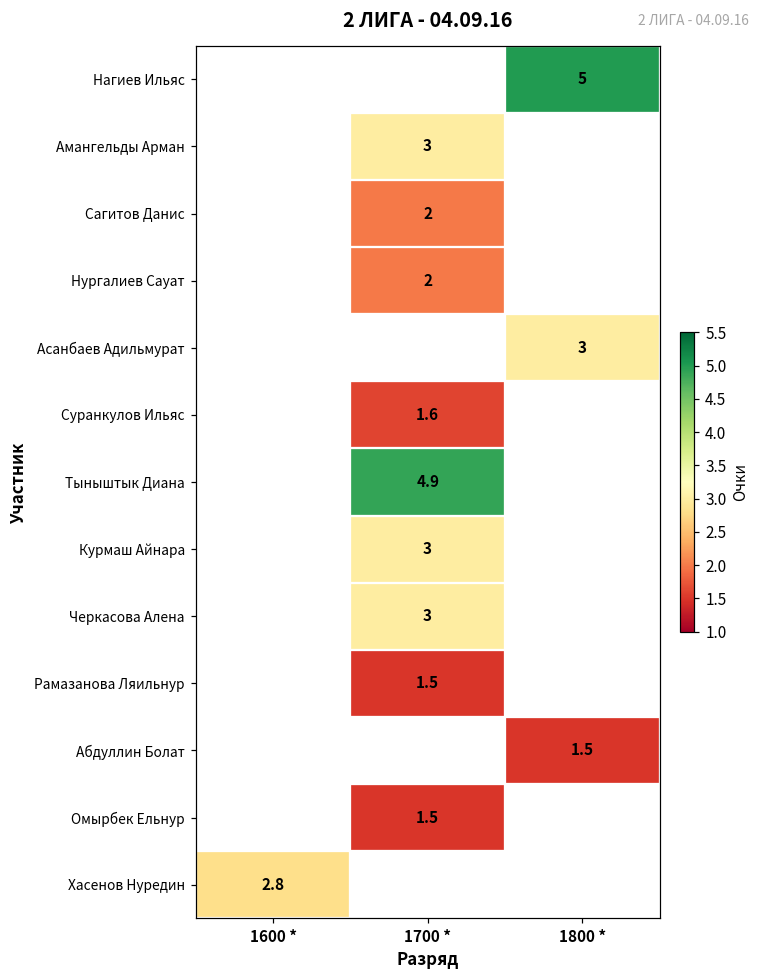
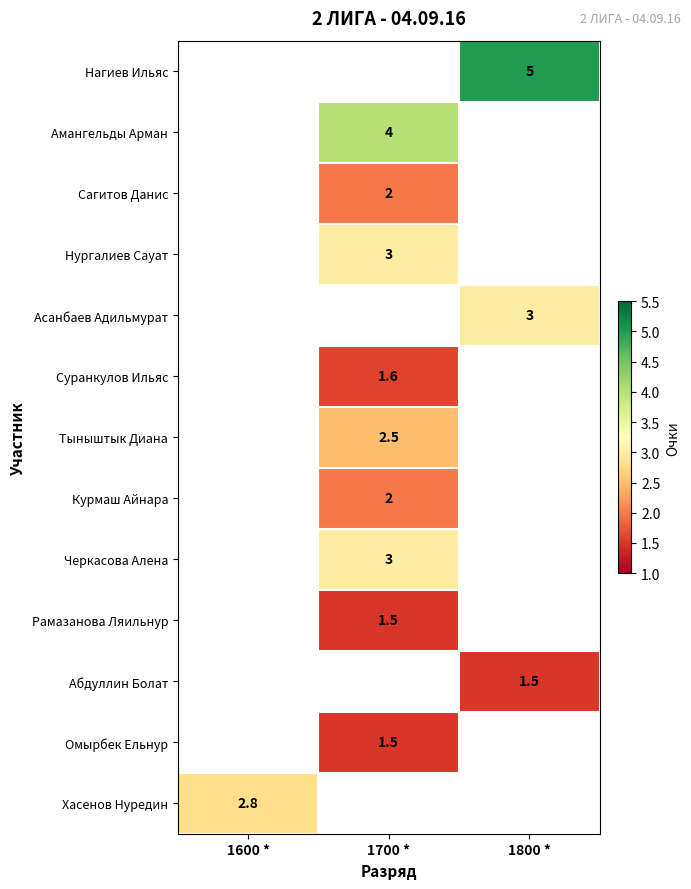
Амангельды Арман, 1700 *: 3 -> 4
Нургалиев Сауат, 1700 *: 2 -> 3
Тыныштык Диана, 1700 *: 4.9 -> 2.5
Курмаш Айнара, 1700 *: 3 -> 2
